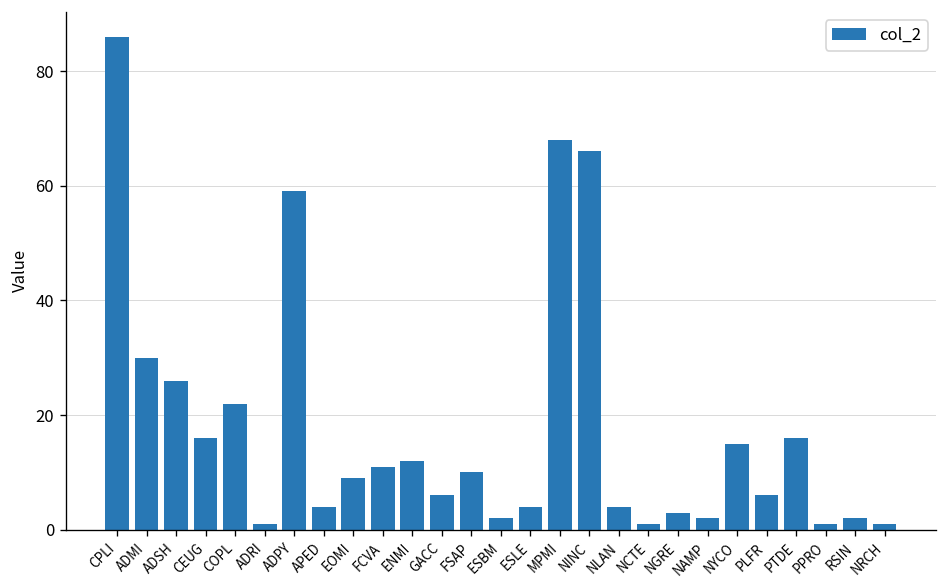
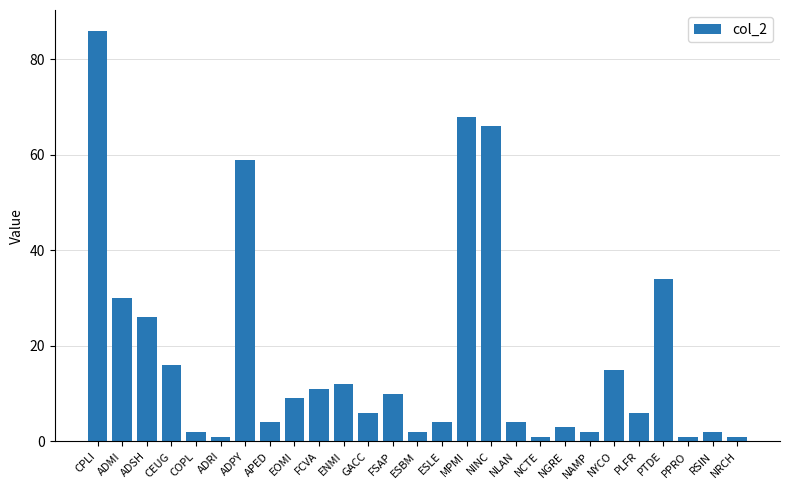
COPL: 22 -> 2
PTDE: 16 -> 34
